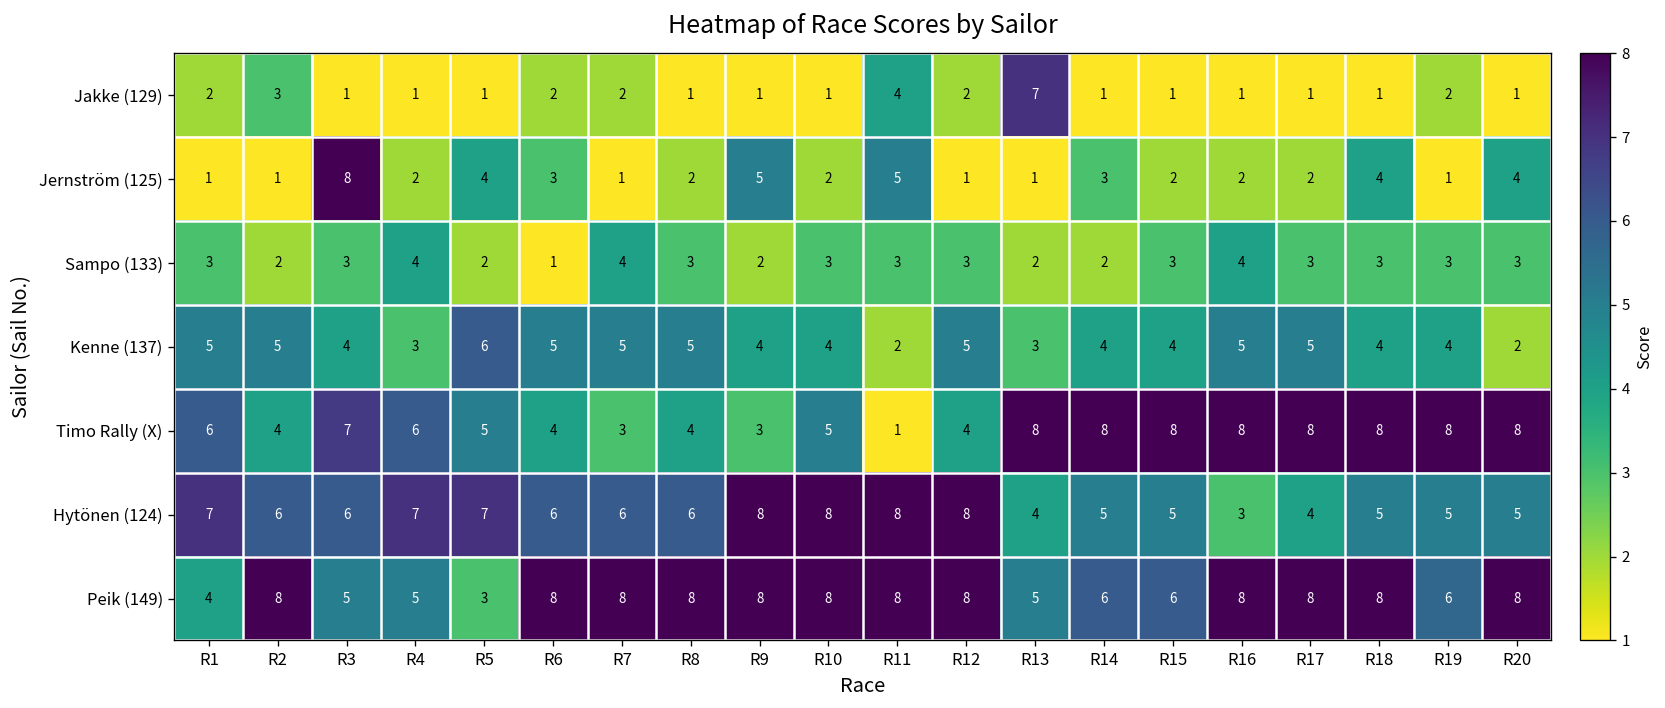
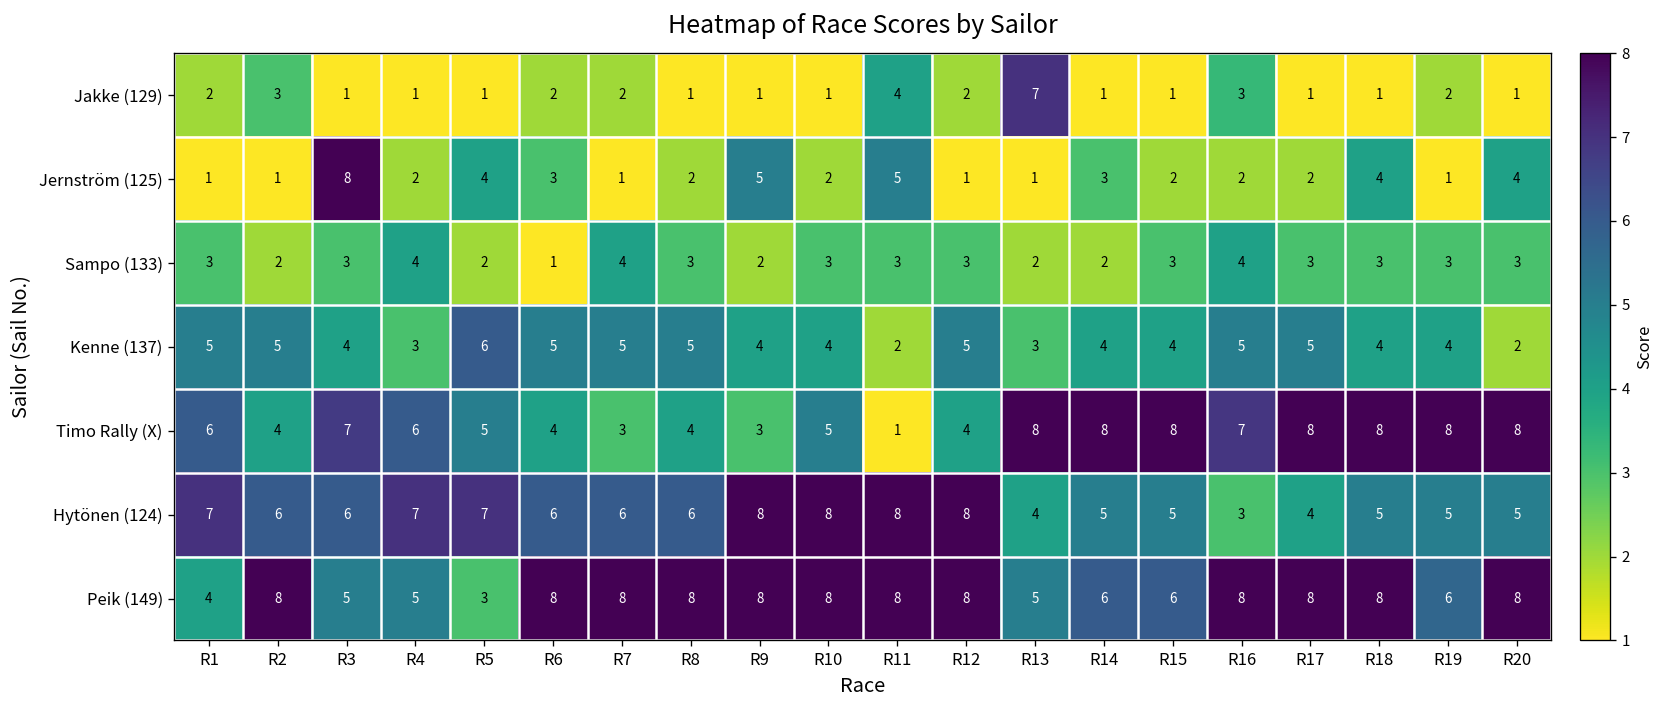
Jakke (129), R16: 1 -> 3
Timo Rally (X), R16: 8 -> 7
